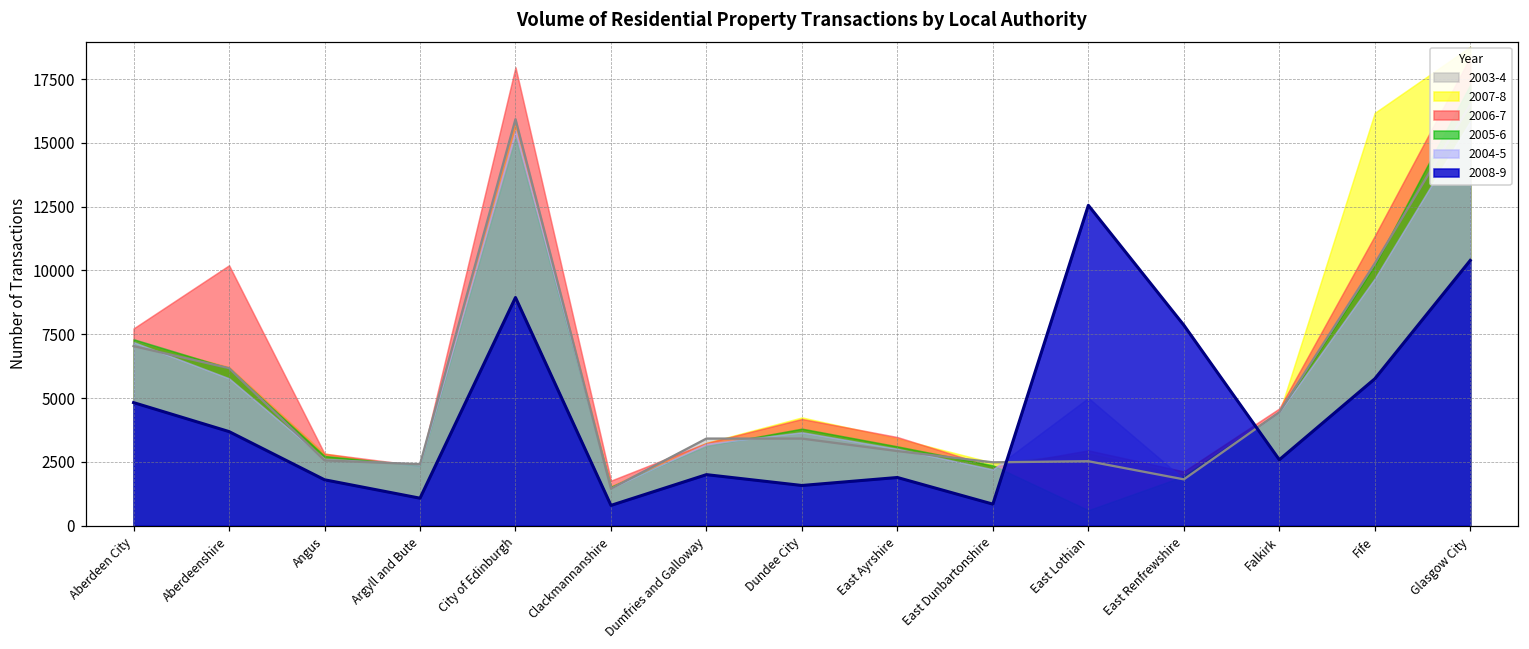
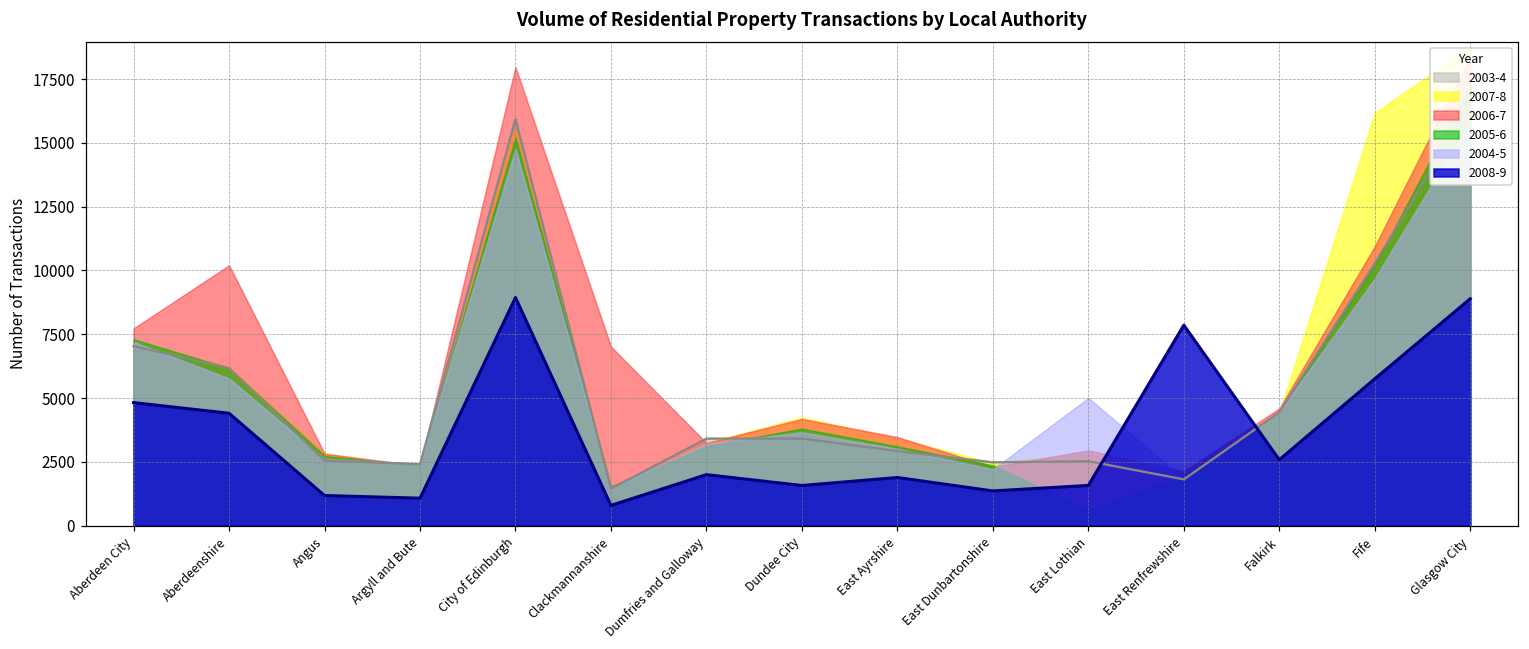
2008-9, Aberdeenshire: 3700 -> 4400
2008-9, Angus: 1800 -> 1200
2004-5, City of Edinburgh: 15500 -> 14800
2006-7, Clackmannanshire: 1800 -> 7000
2008-9, East Dunbartonshire: 800 -> 1400
2008-9, East Lothian: 12600 -> 1600
2006-7, Fife: 11400 -> 10900
2008-9, Glasgow City: 10400 -> 8900
